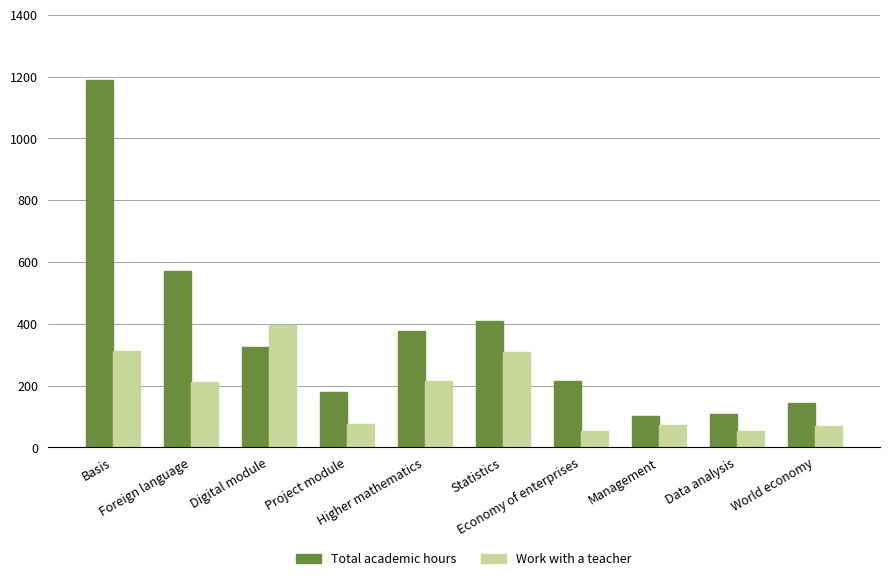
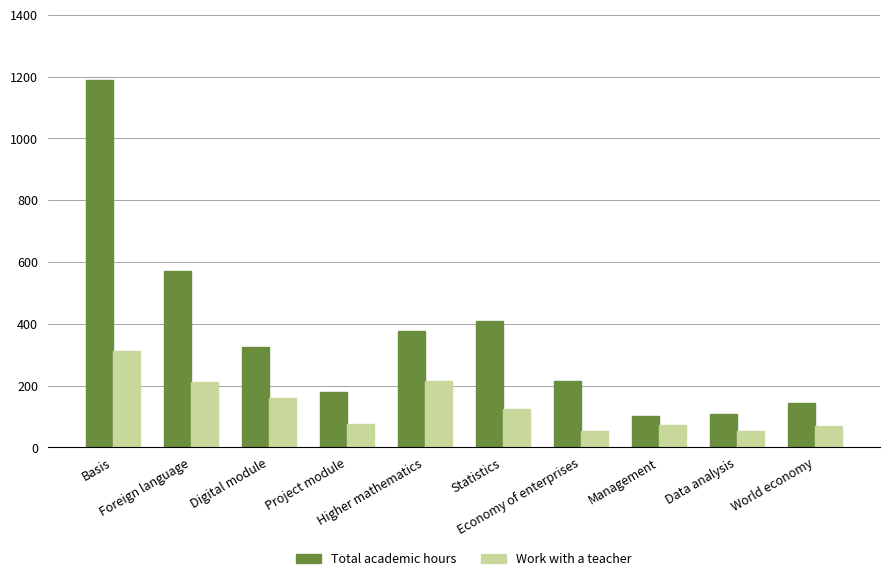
Work with a teacher, Digital module: 400 -> 160
Work with a teacher, Statistics: 310 -> 130
